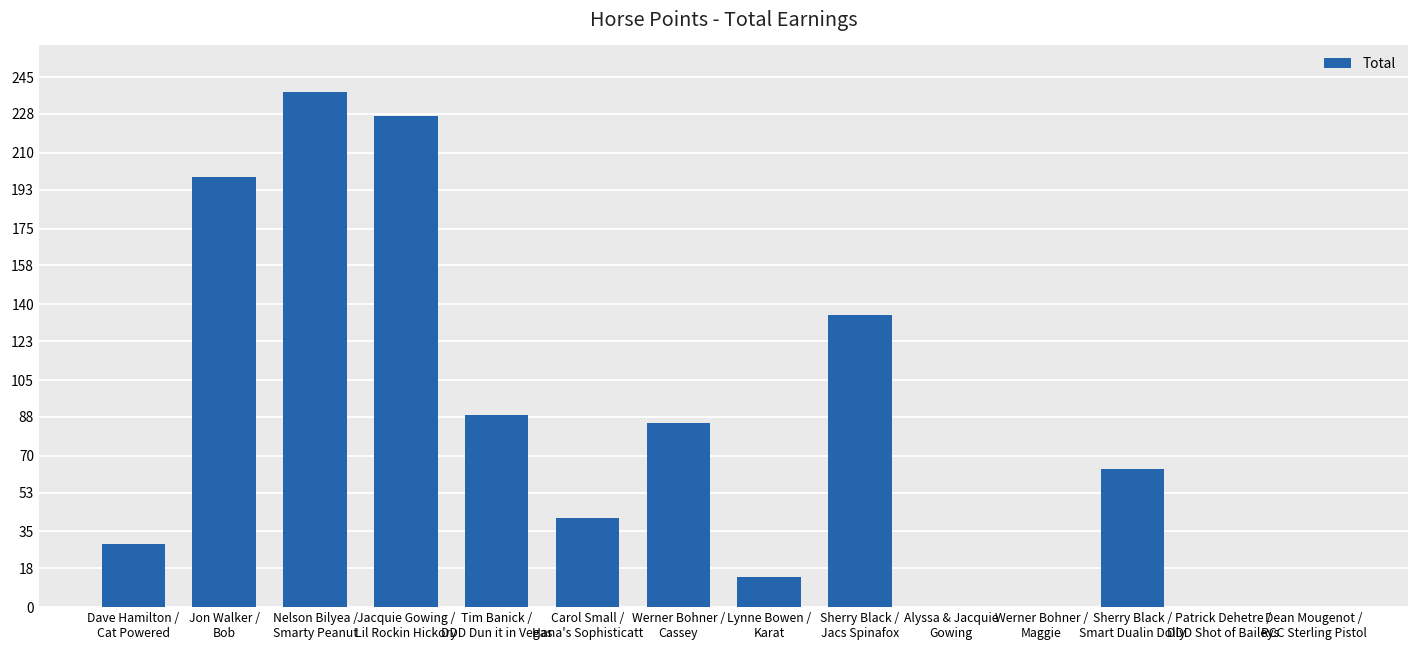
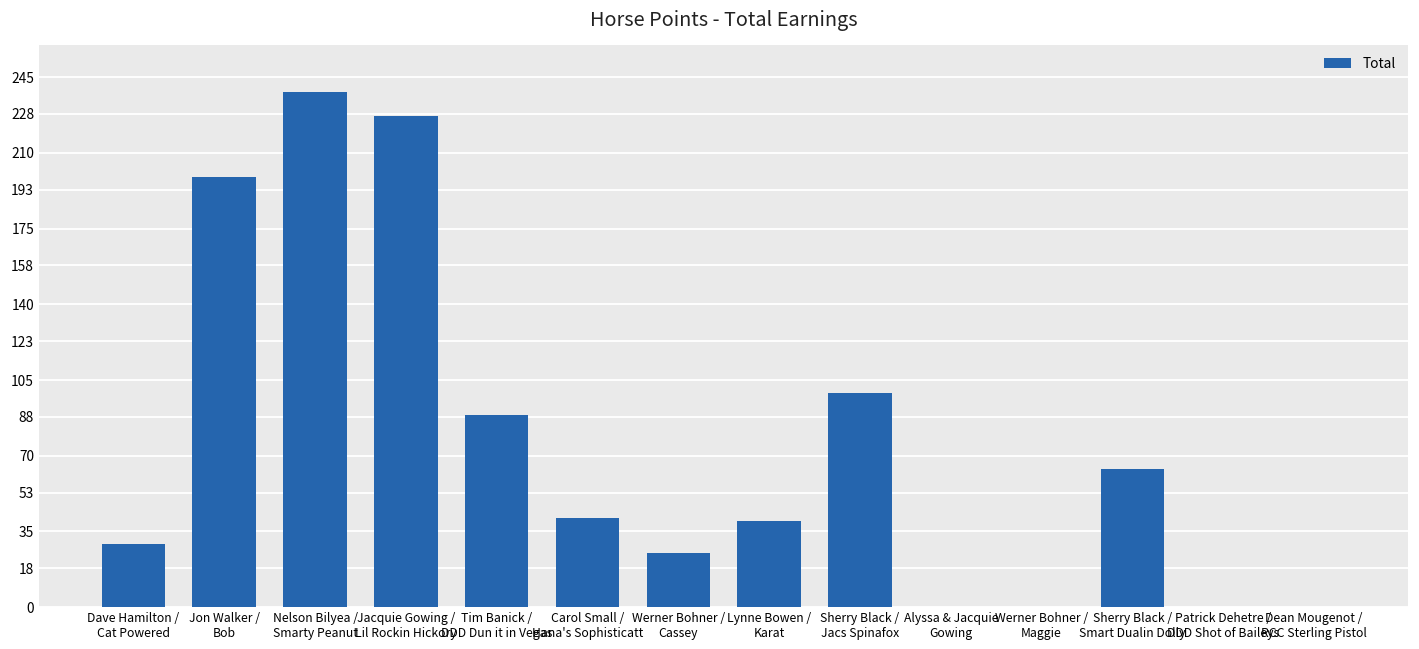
Werner Bohner / Cassey: 85 -> 25
Lynne Bowen / Karat: 14 -> 40
Sherry Black / Jacs Spinafox: 135 -> 99
